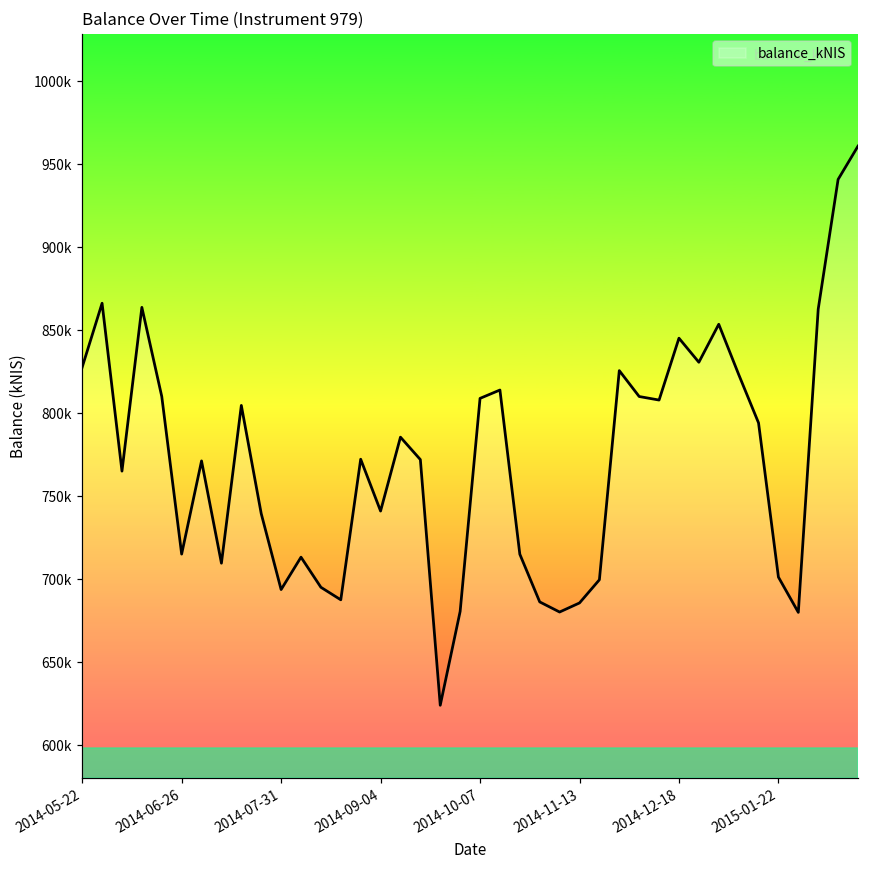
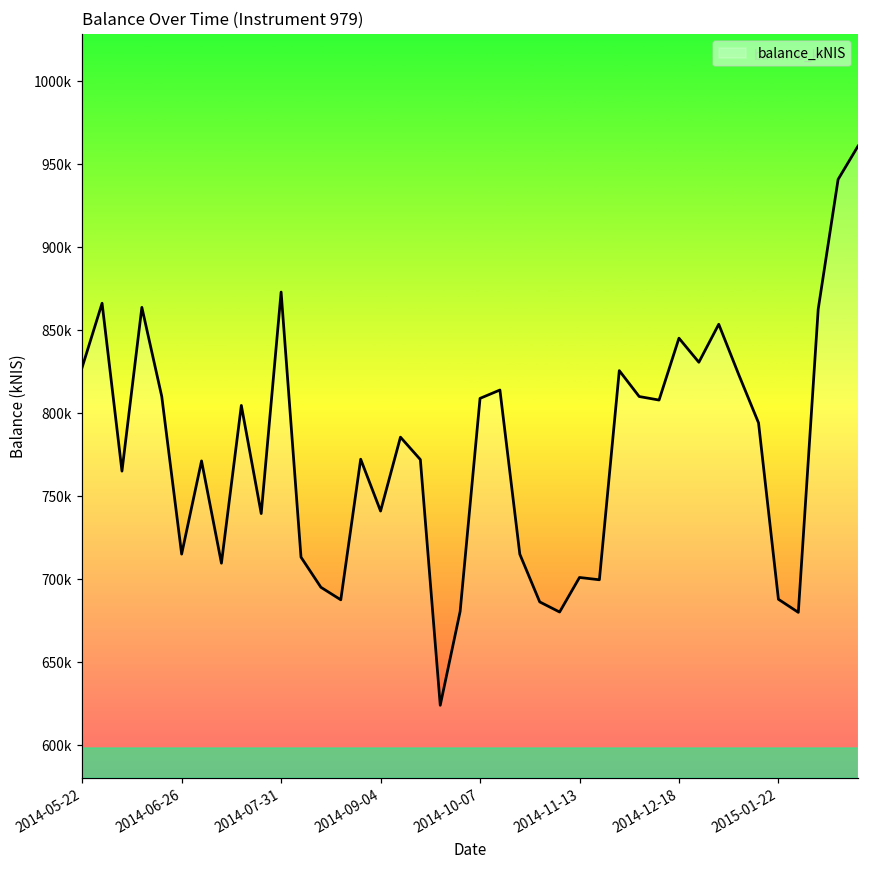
2014-07-31: 694000 -> 873000
2014-11-13: 686000 -> 701000
2015-01-22: 701000 -> 688000
